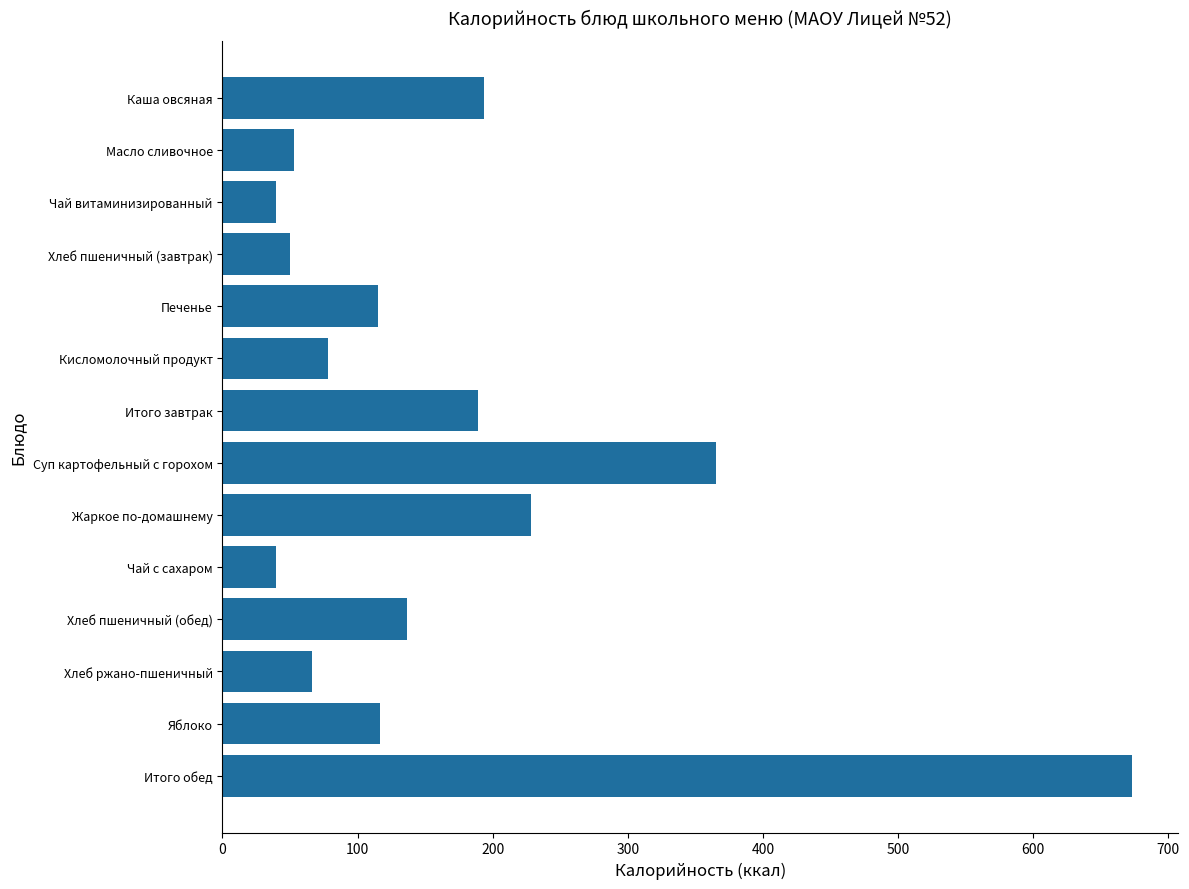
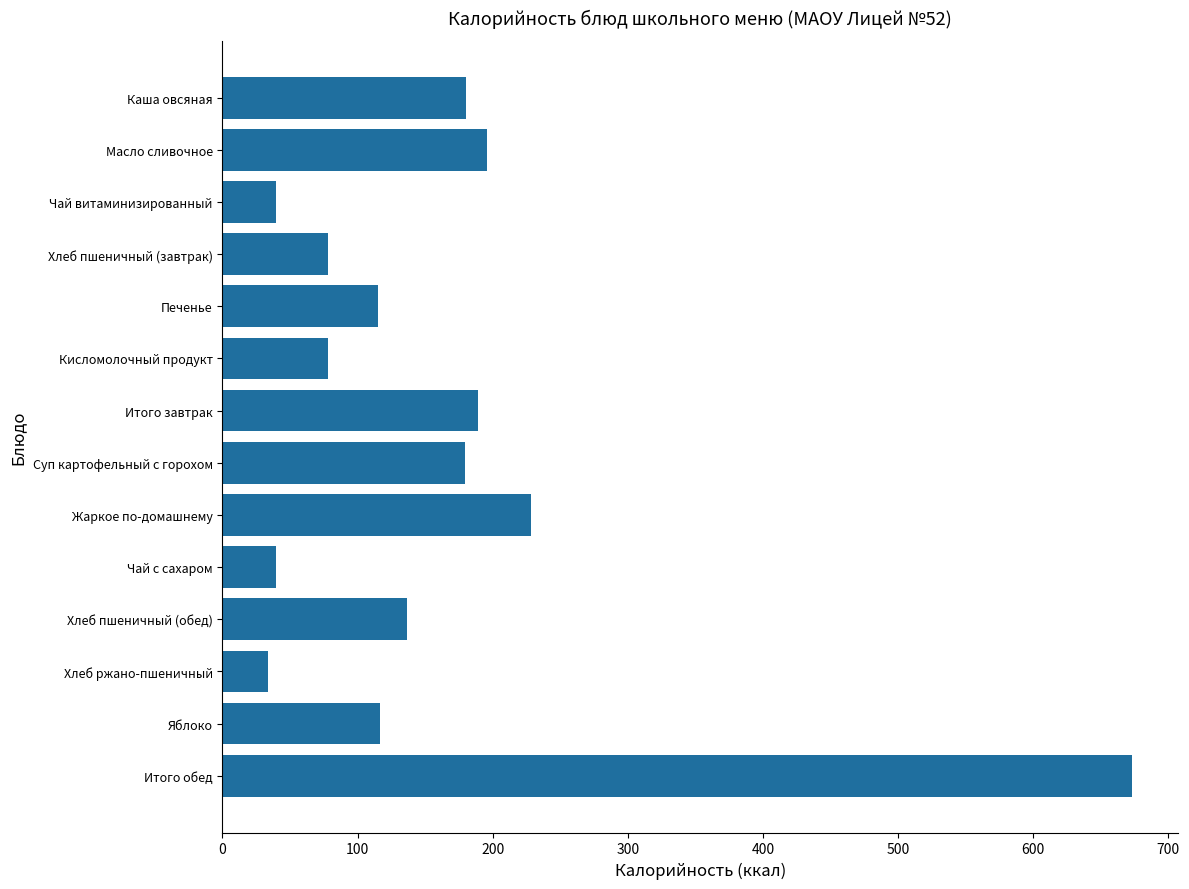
Каша овсяная: 193 -> 181
Масло сливочное: 53 -> 196
Хлеб пшеничный (завтрак): 50 -> 78
Суп картофельный с горохом: 366 -> 180
Хлеб ржано-пшеничный: 66 -> 34
